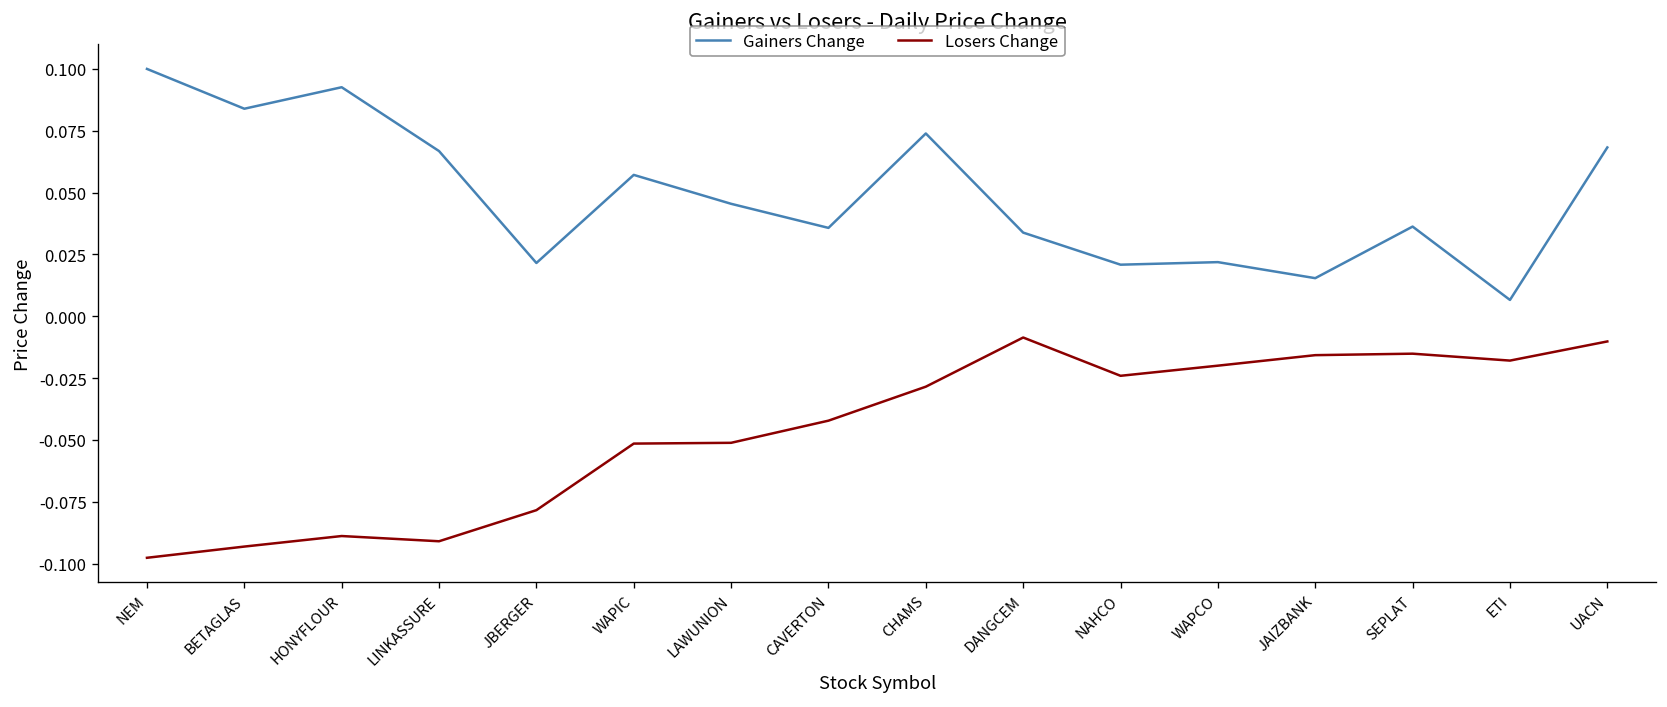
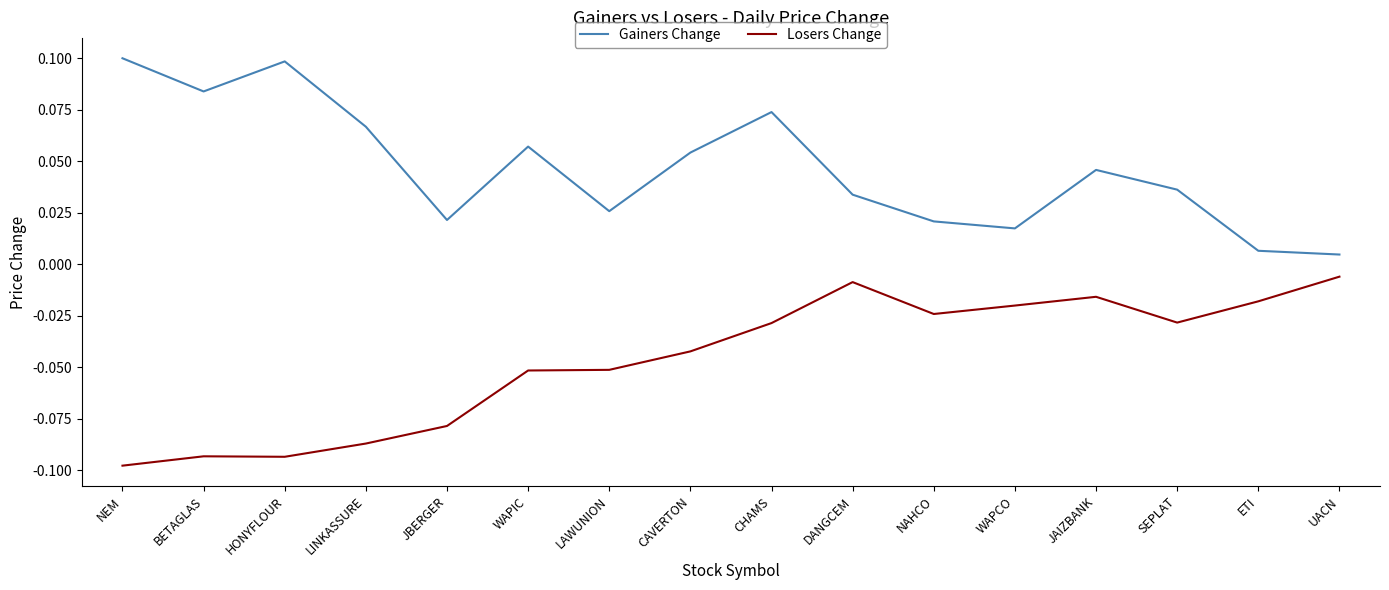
Gainers Change, HONYFLOUR: 0.093 -> 0.098
Losers Change, HONYFLOUR: -0.089 -> -0.093
Losers Change, LINKASSURE: -0.091 -> -0.087
Gainers Change, LAWUNION: 0.045 -> 0.026
Gainers Change, CAVERTON: 0.036 -> 0.054
Gainers Change, WAPCO: 0.022 -> 0.017
Gainers Change, JAIZBANK: 0.015 -> 0.046
Losers Change, SEPLAT: -0.015 -> -0.028
Gainers Change, UACN: 0.068 -> 0.005
Losers Change, UACN: -0.010 -> -0.006
